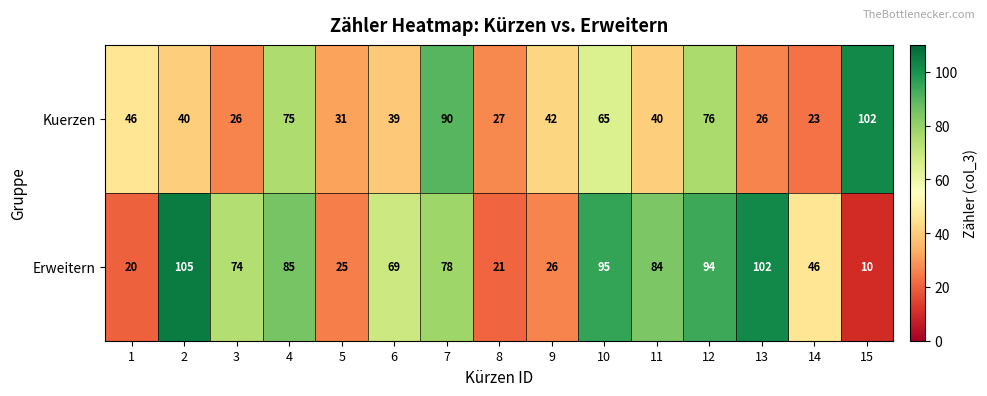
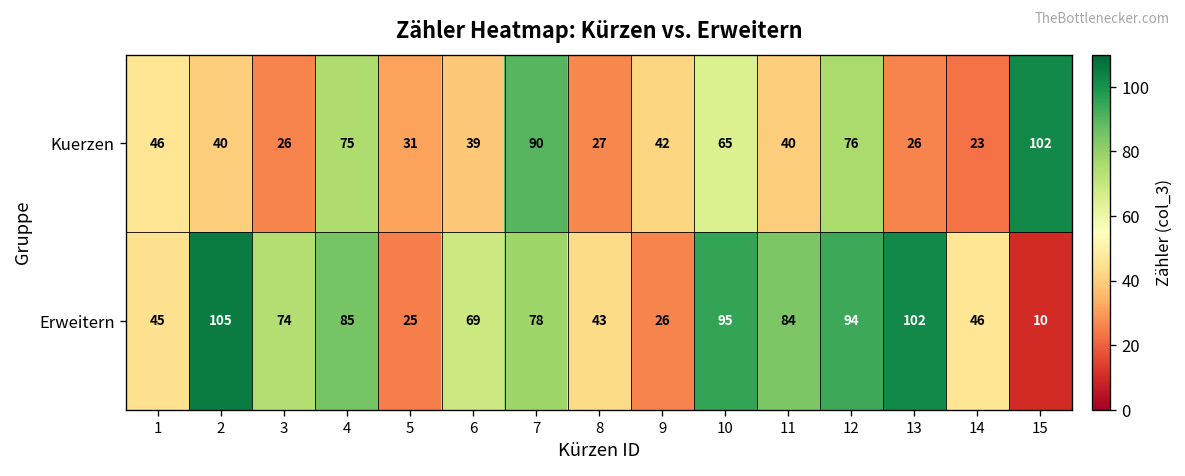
Erweitern, 1: 20 -> 45
Erweitern, 8: 21 -> 43
